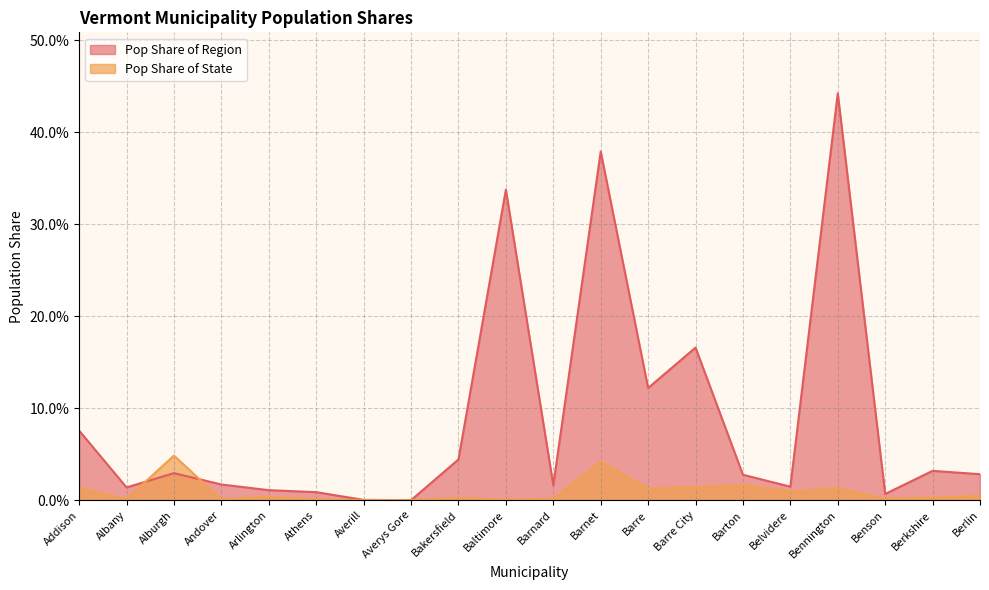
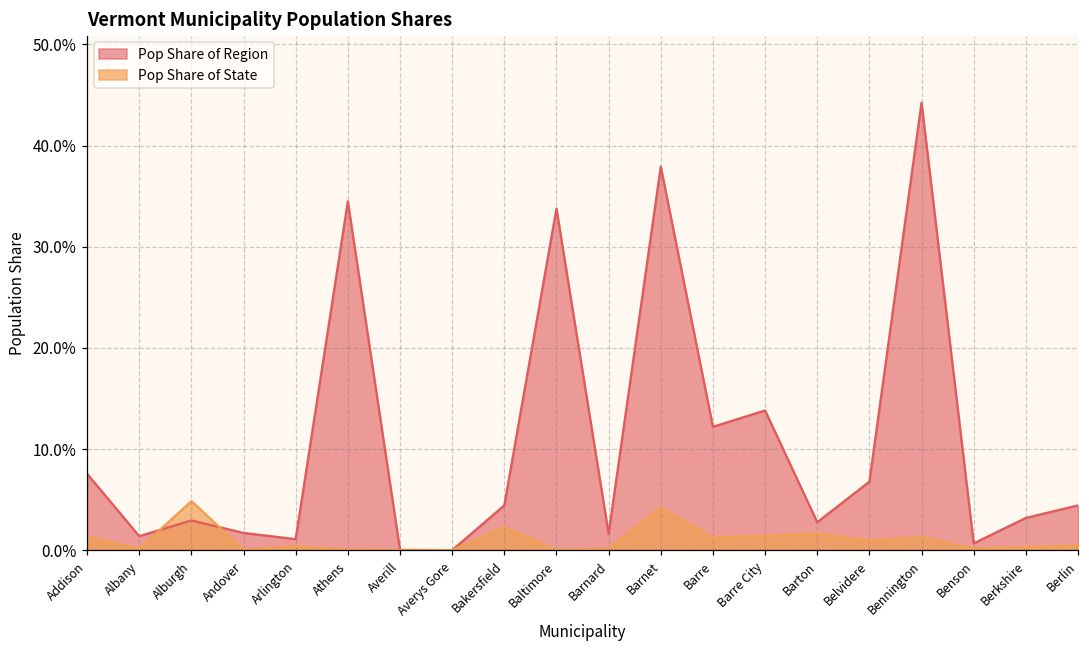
Pop Share of Region, Athens: 1% -> 34%
Pop Share of State, Bakersfield: 0% -> 2%
Pop Share of Region, Barre City: 17% -> 14%
Pop Share of Region, Belvidere: 1% -> 7%
Pop Share of Region, Berlin: 3% -> 4%
